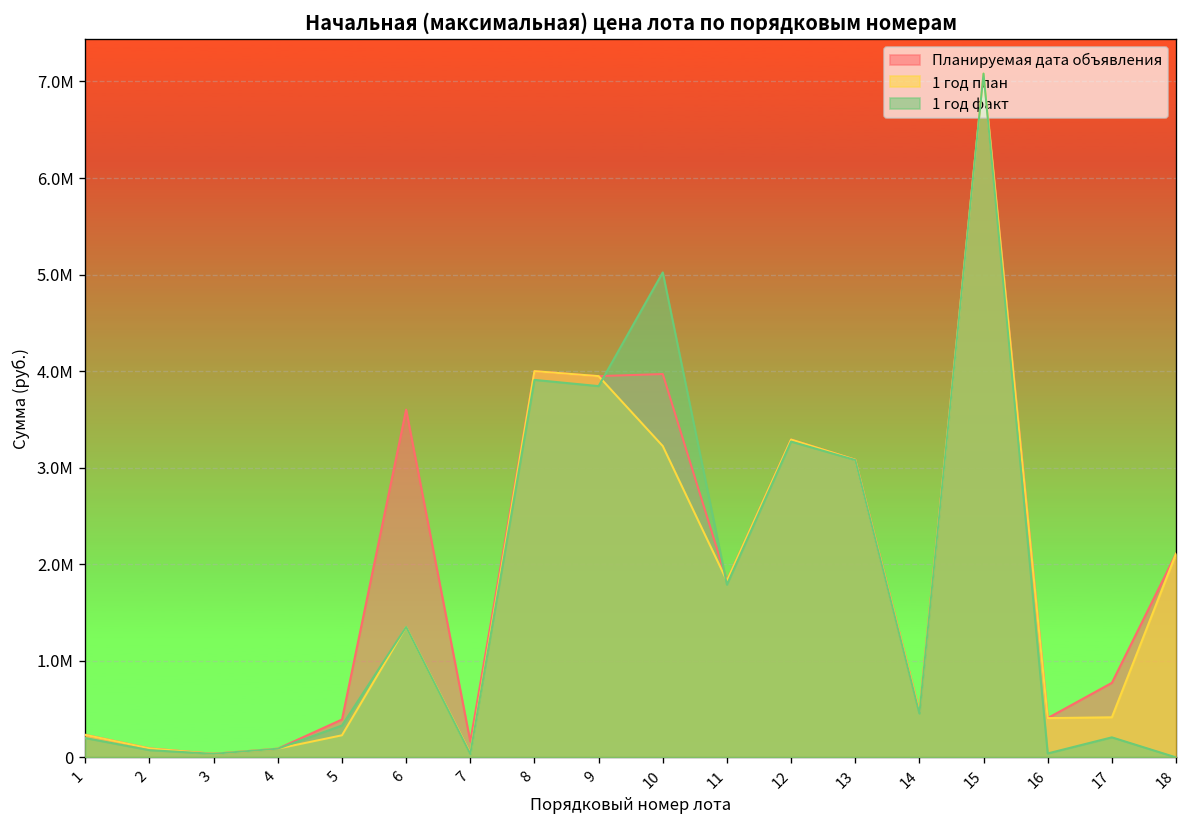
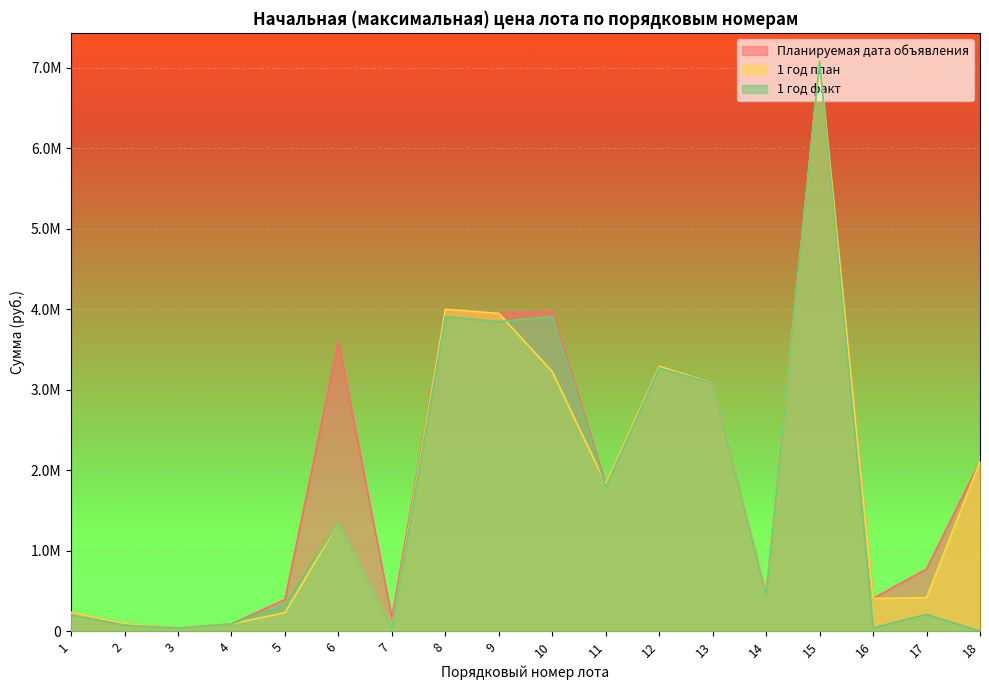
1 год факт, 10: 5000000 -> 3900000
